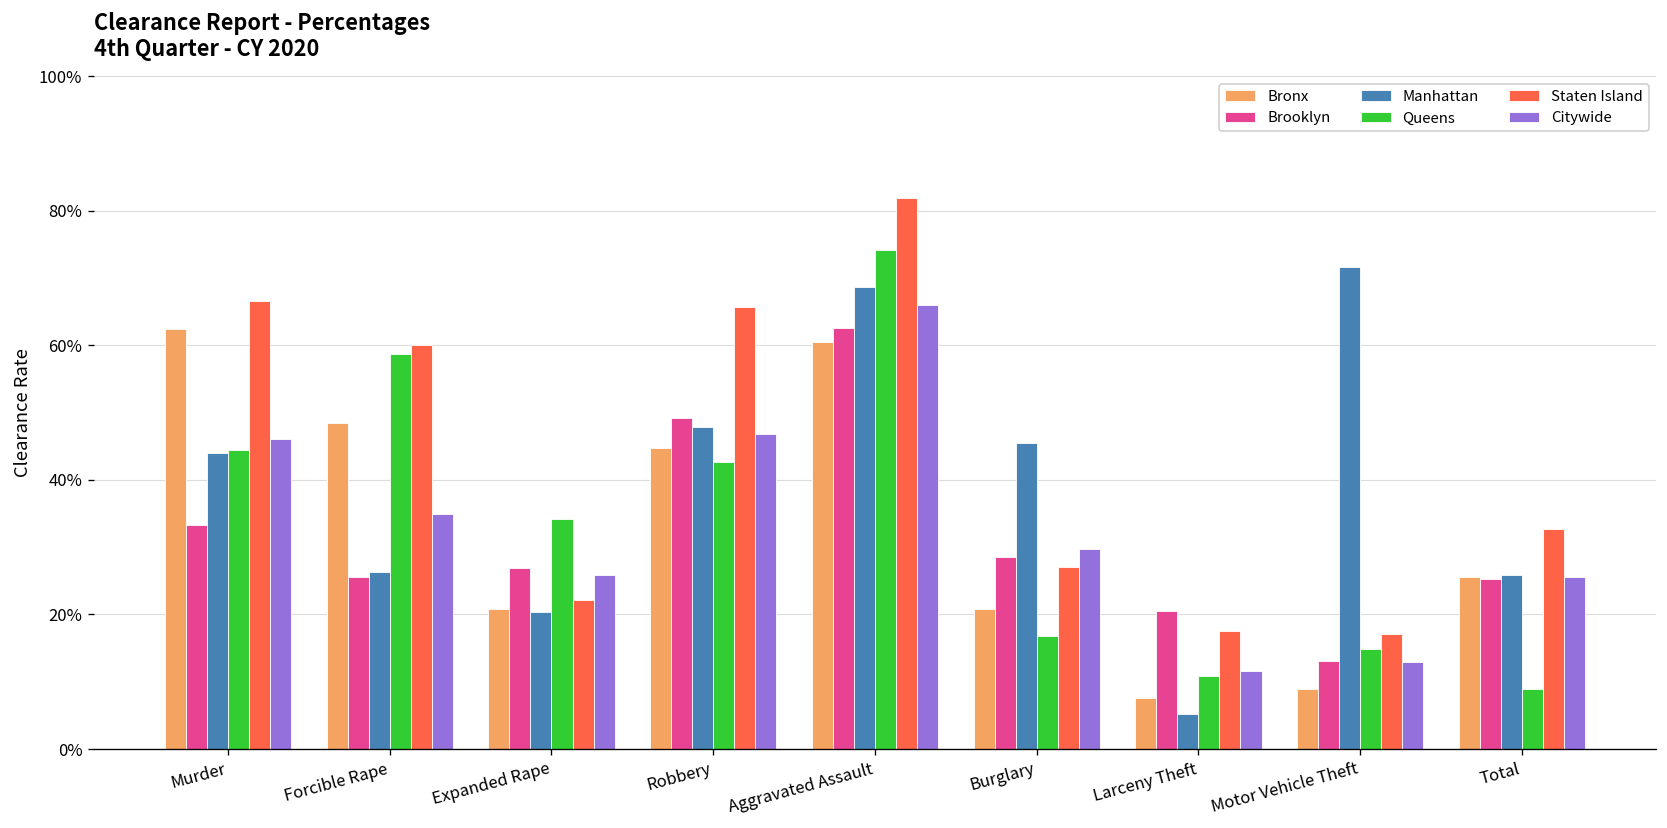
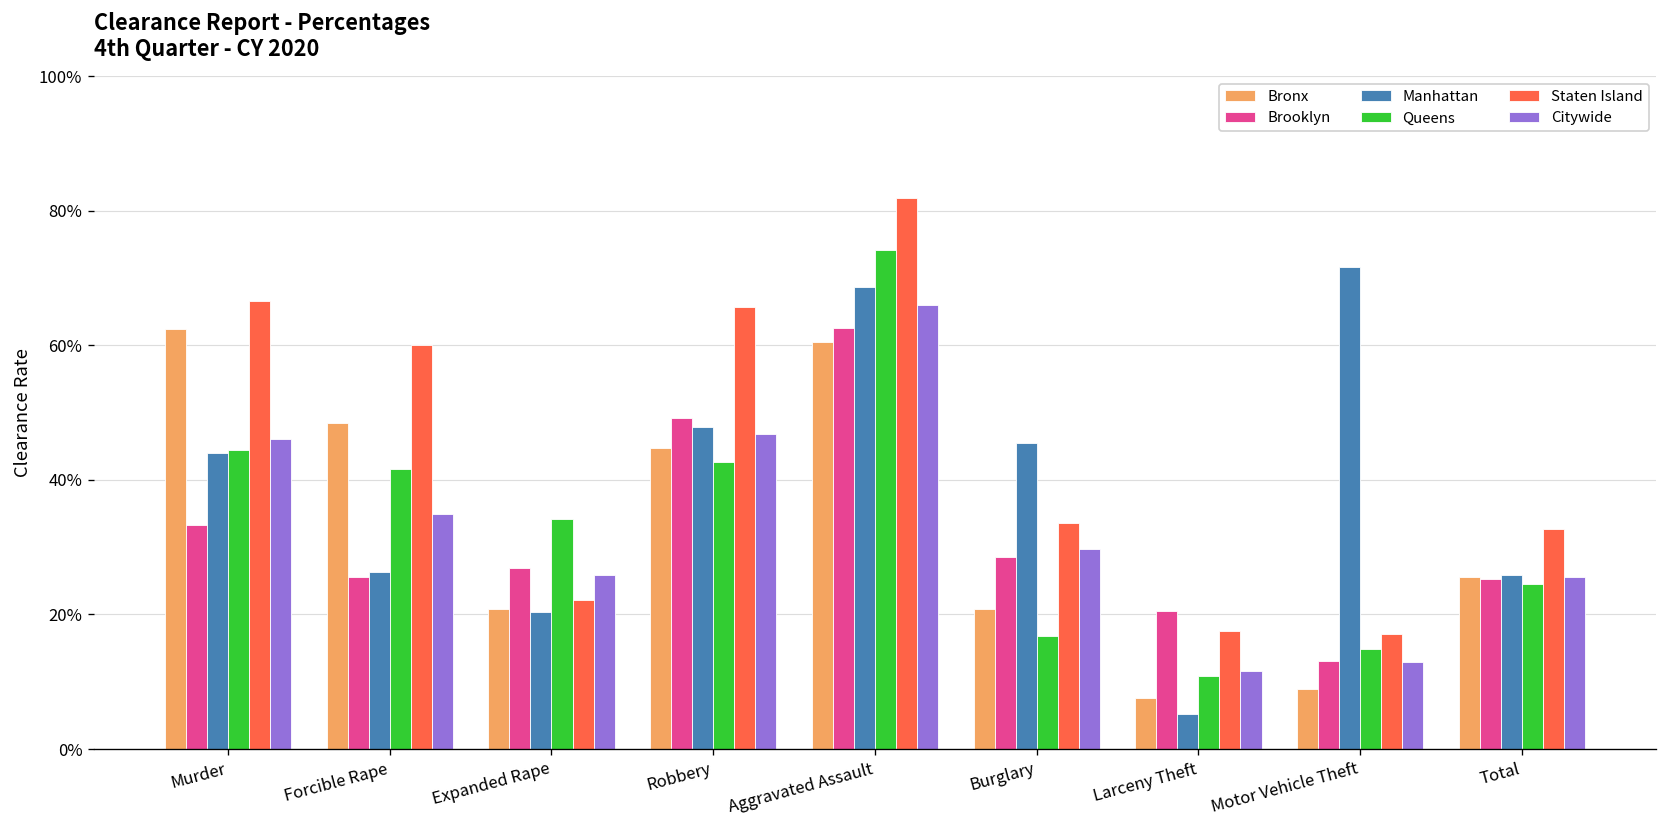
Queens, Forcible Rape: 59% -> 42%
Staten Island, Burglary: 27% -> 34%
Queens, Total: 9% -> 24%
